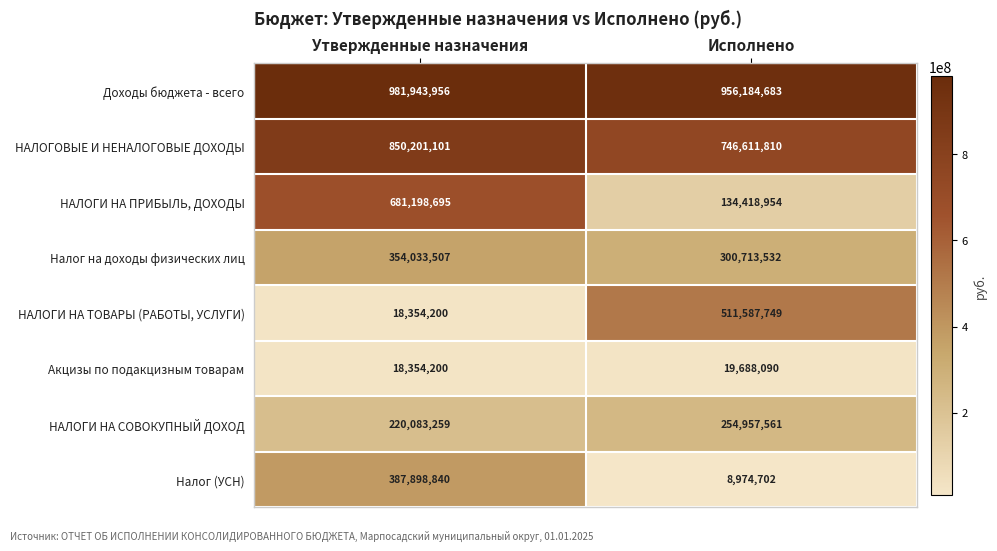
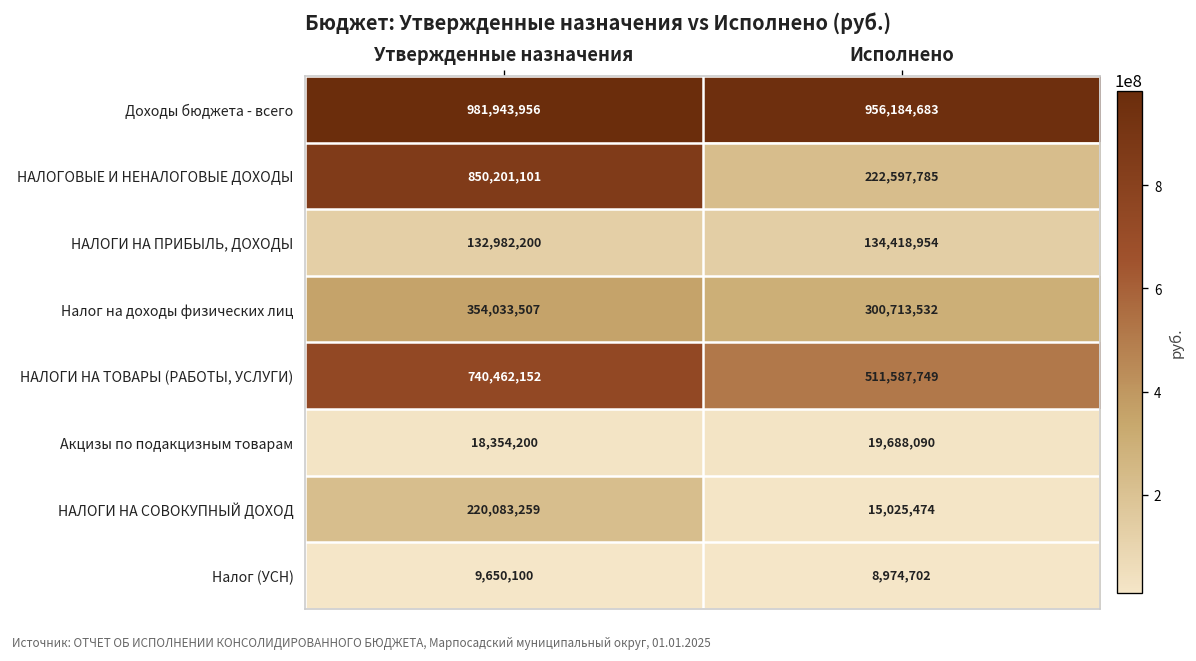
НАЛОГОВЫЕ И НЕНАЛОГОВЫЕ ДОХОДЫ, Исполнено: 746,611,810 -> 222,597,785
НАЛОГИ НА ПРИБЫЛЬ, ДОХОДЫ, Утвержденные назначения: 681,198,695 -> 132,982,200
НАЛОГИ НА ТОВАРЫ (РАБОТЫ, УСЛУГИ), Утвержденные назначения: 18,354,200 -> 740,462,152
НАЛОГИ НА СОВОКУПНЫЙ ДОХОД, Исполнено: 254,957,561 -> 15,025,474
Налог (УСН), Утвержденные назначения: 387,898,840 -> 9,650,100
